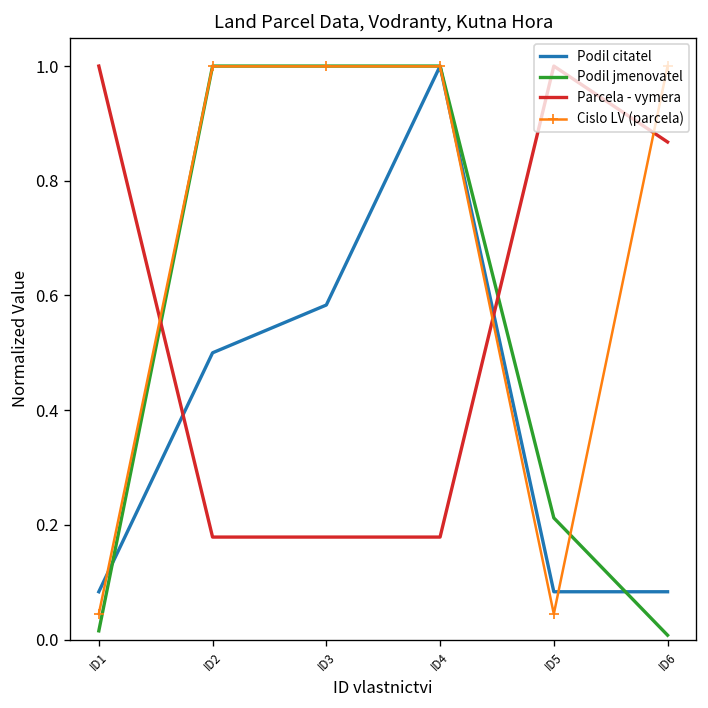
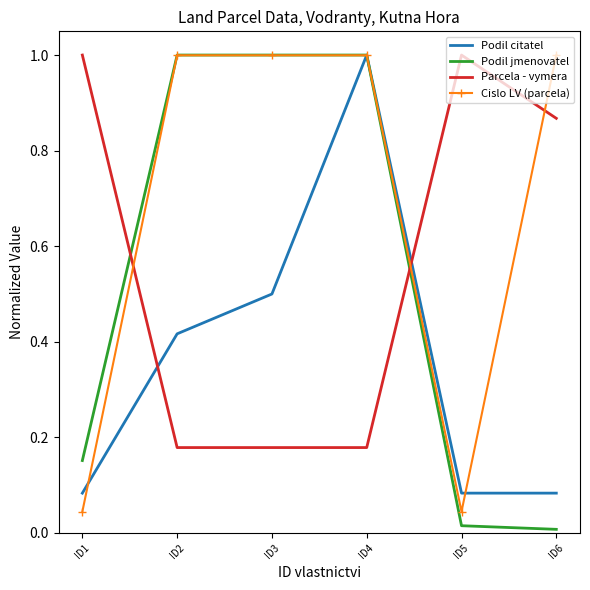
Podil jmenovatel, ID1: 0.02 -> 0.15
Podil citatel, ID2: 0.50 -> 0.42
Podil citatel, ID3: 0.58 -> 0.50
Podil jmenovatel, ID5: 0.21 -> 0.02
